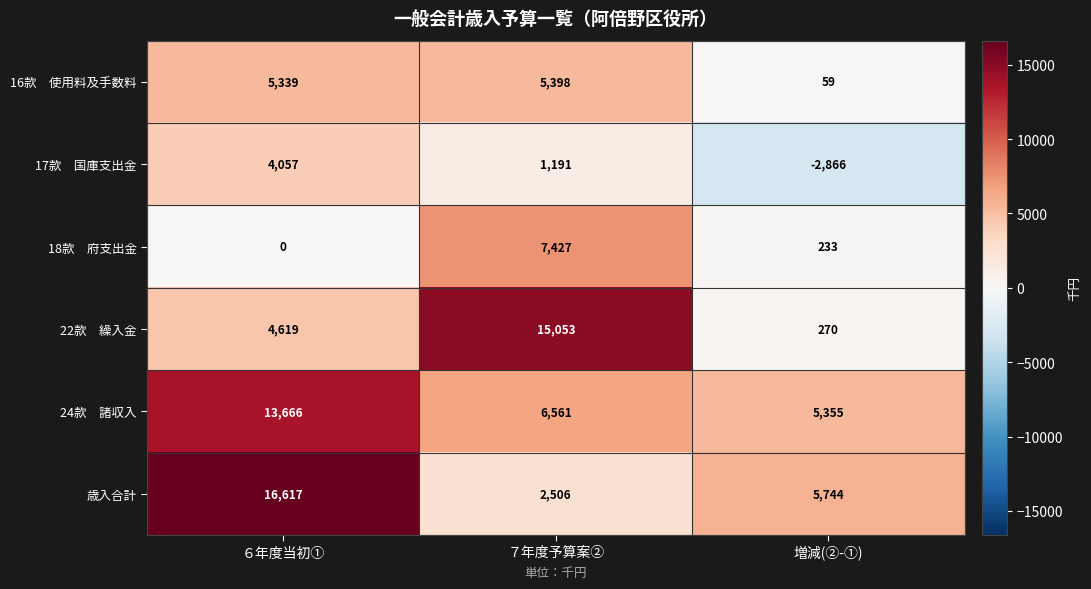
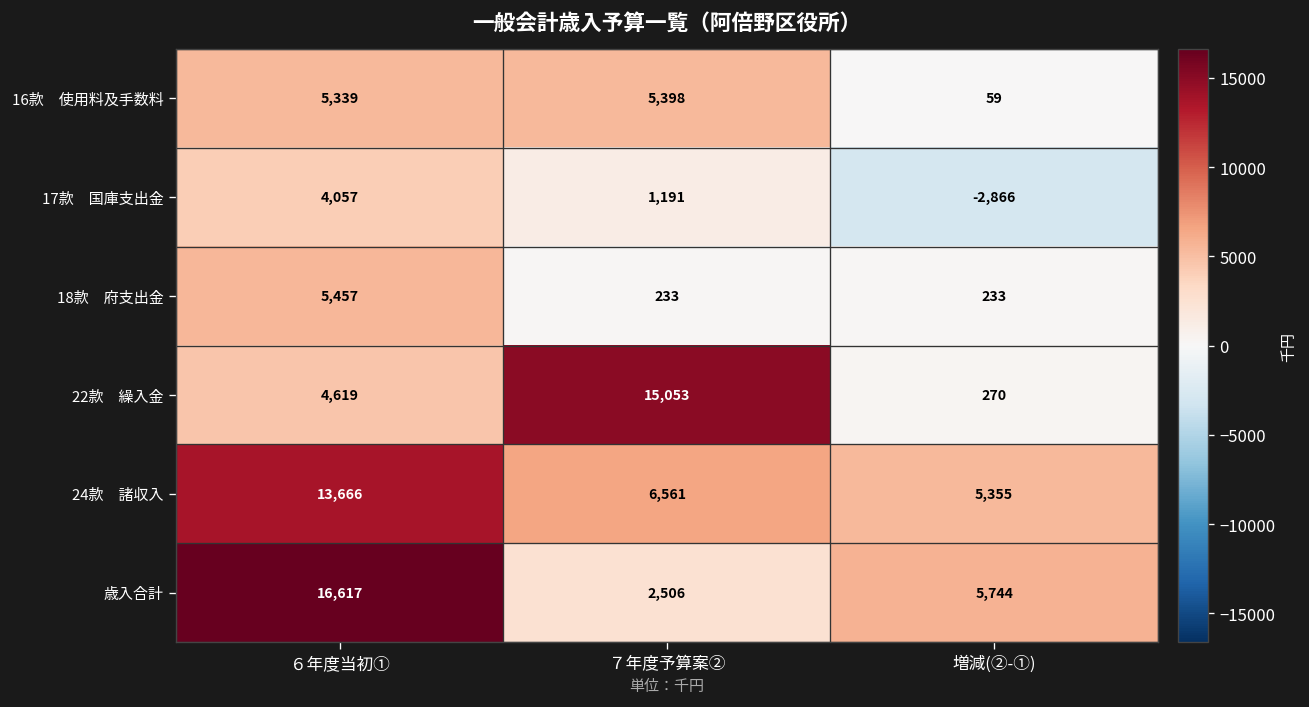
18款 府支出金, ６年度当初①: 0 -> 5,457
18款 府支出金, ７年度予算案②: 7,427 -> 233
